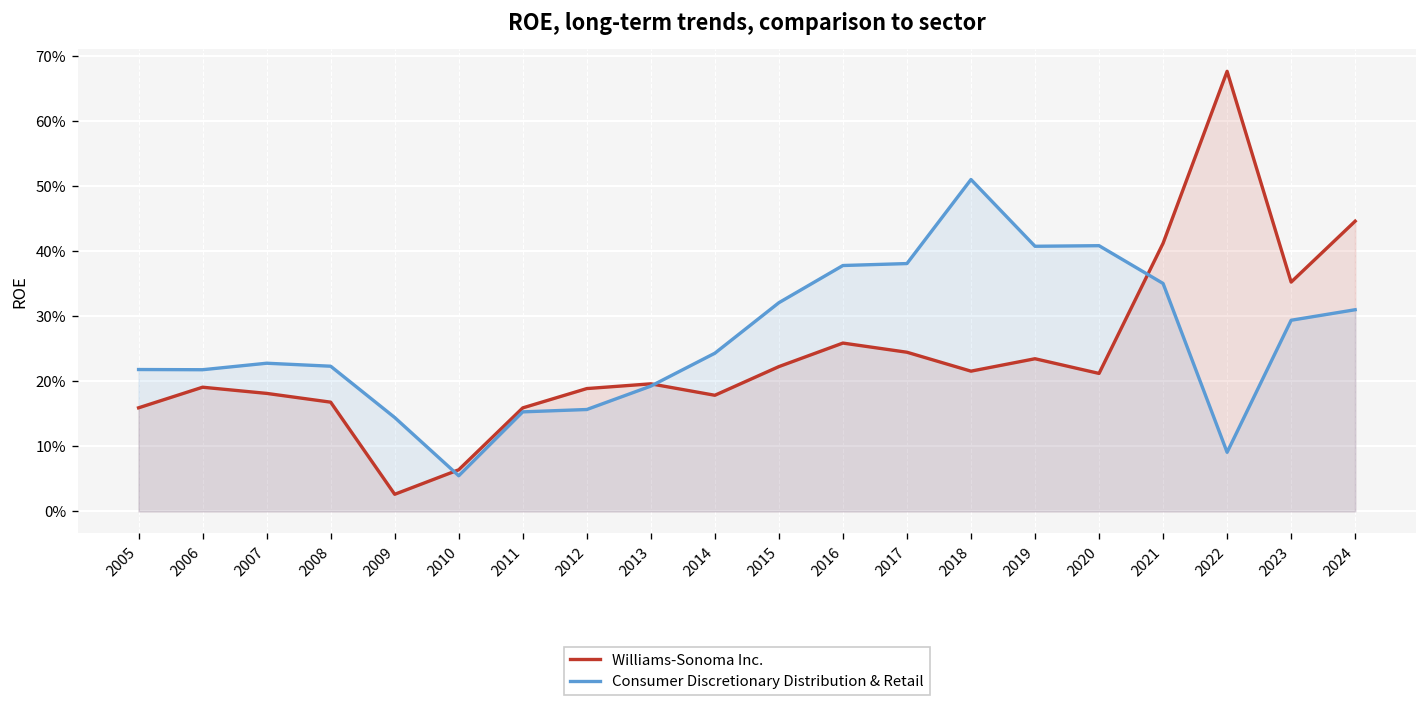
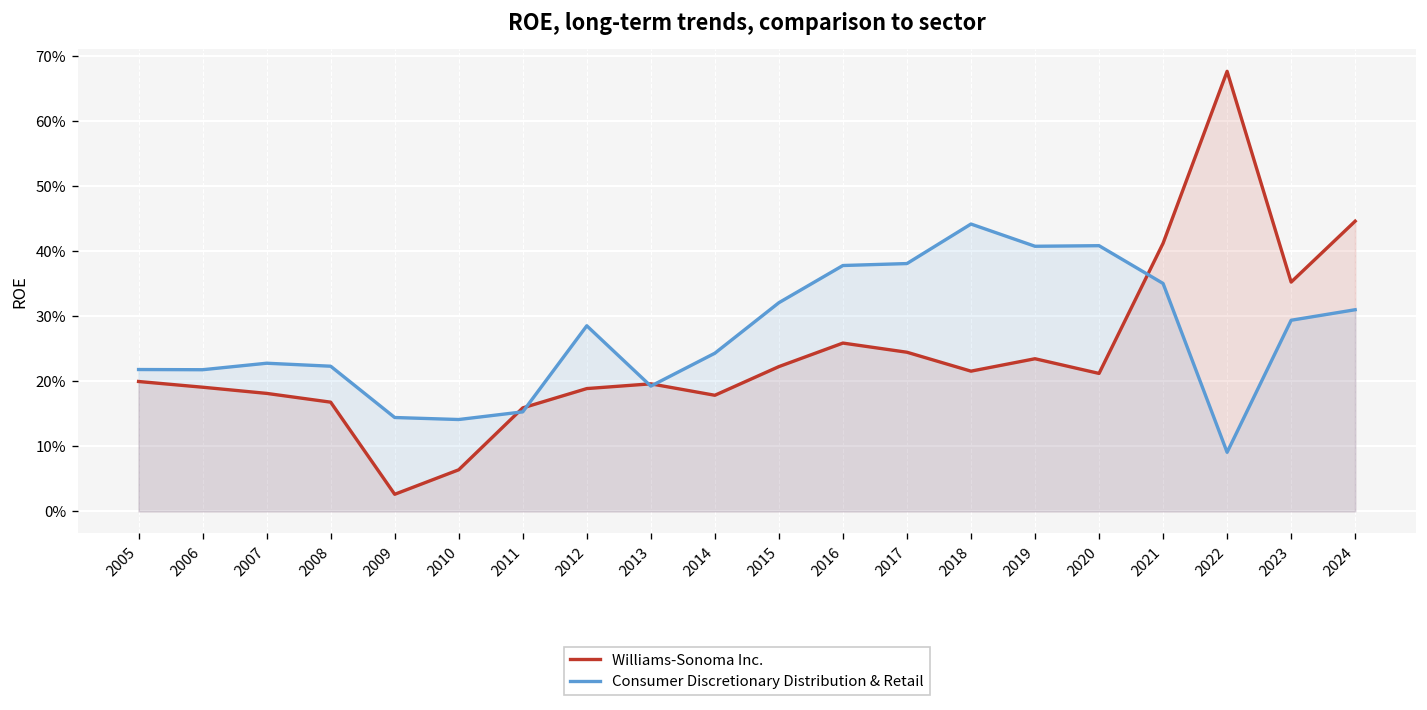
Williams-Sonoma Inc., 2005: 16% -> 20%
Consumer Discretionary Distribution & Retail, 2010: 5% -> 14%
Consumer Discretionary Distribution & Retail, 2012: 16% -> 29%
Consumer Discretionary Distribution & Retail, 2018: 51% -> 44%
